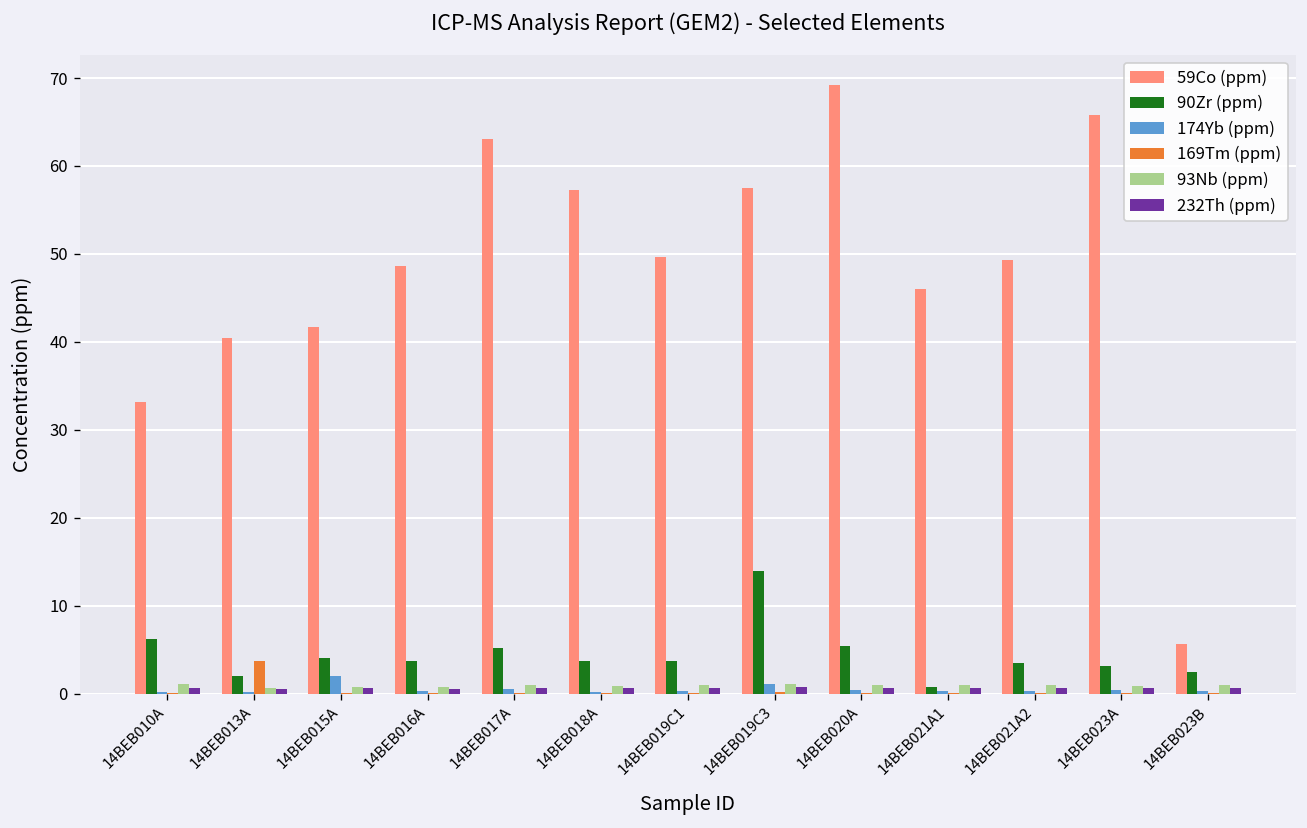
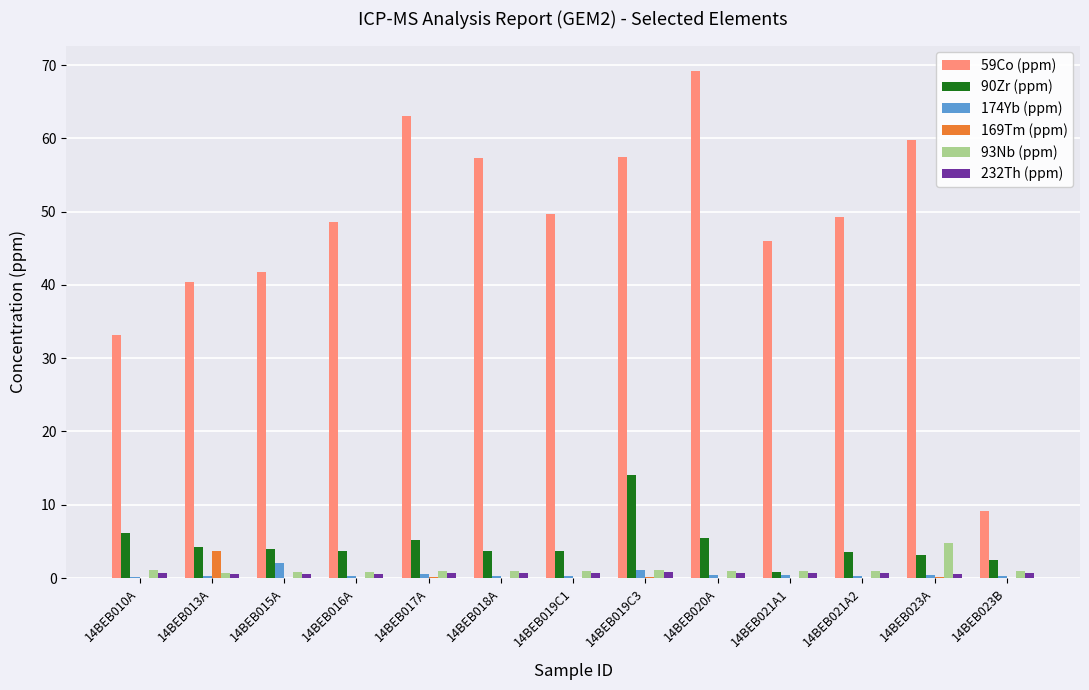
90Zr (ppm), 14BEB013A: 2 -> 4
59Co (ppm), 14BEB023A: 66 -> 60
93Nb (ppm), 14BEB023A: 1 -> 5
59Co (ppm), 14BEB023B: 6 -> 9
